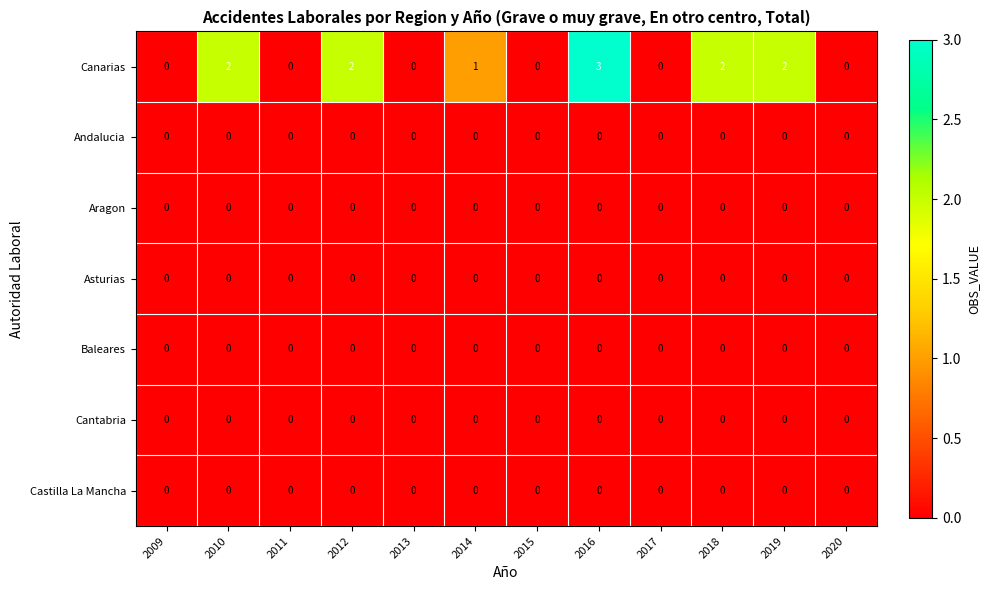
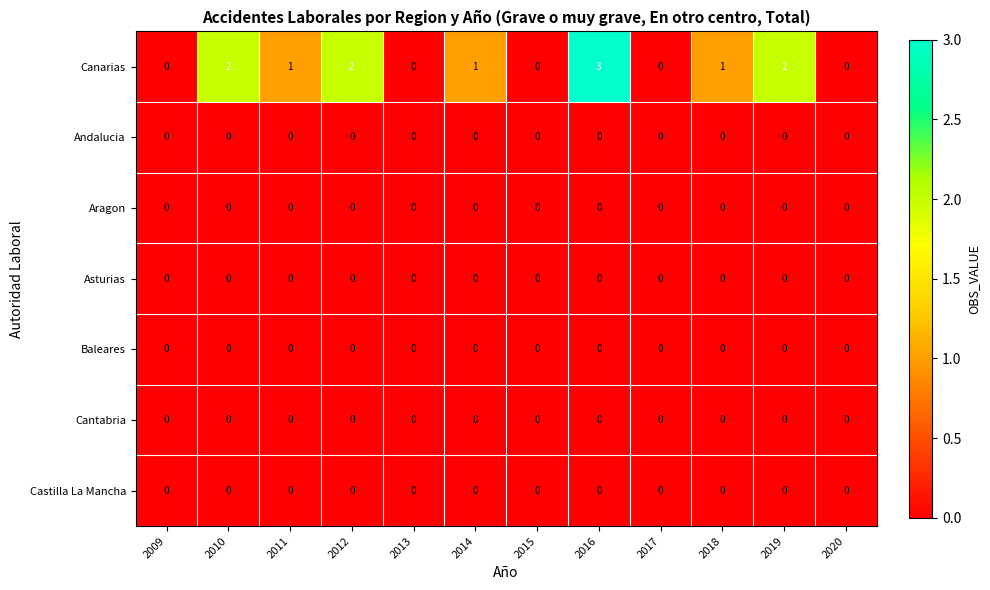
Canarias, 2011: 0 -> 1
Canarias, 2018: 2 -> 1
